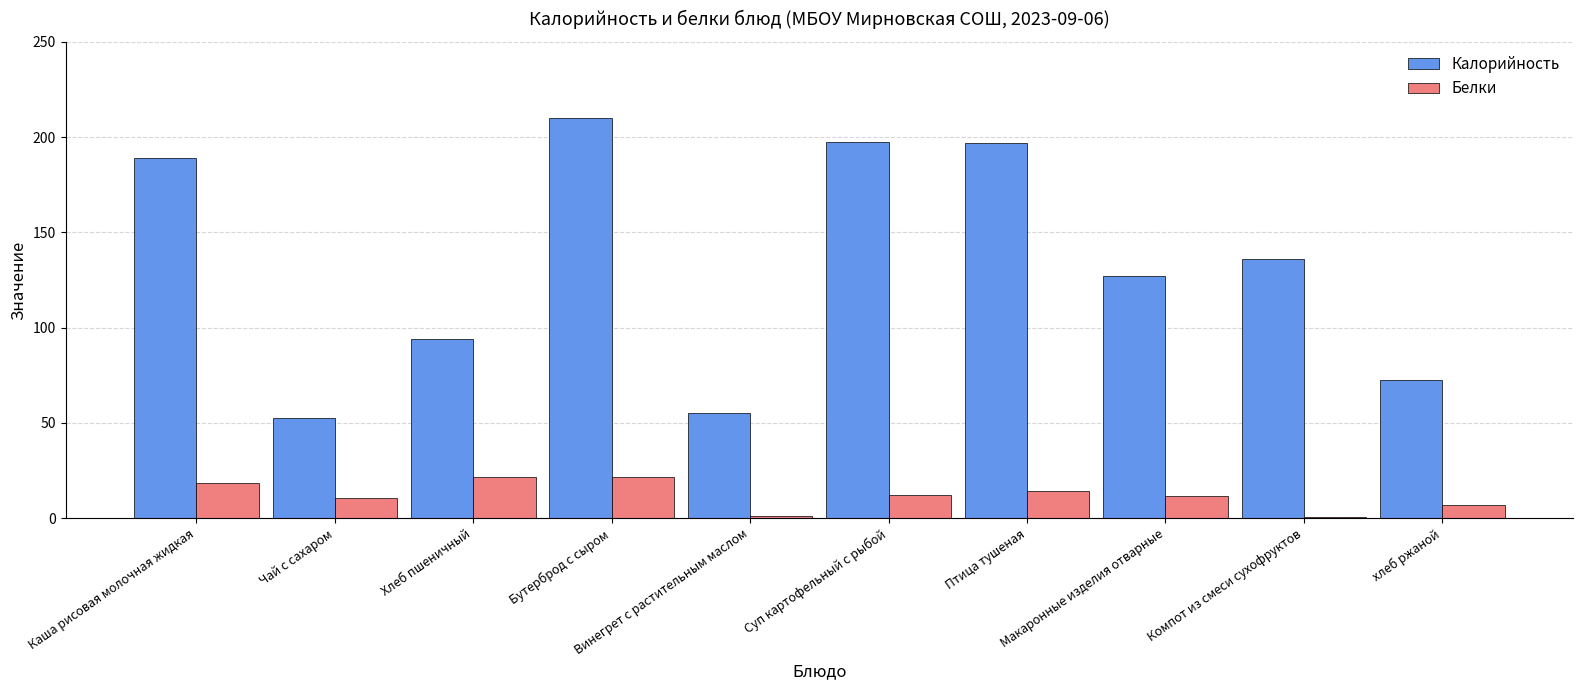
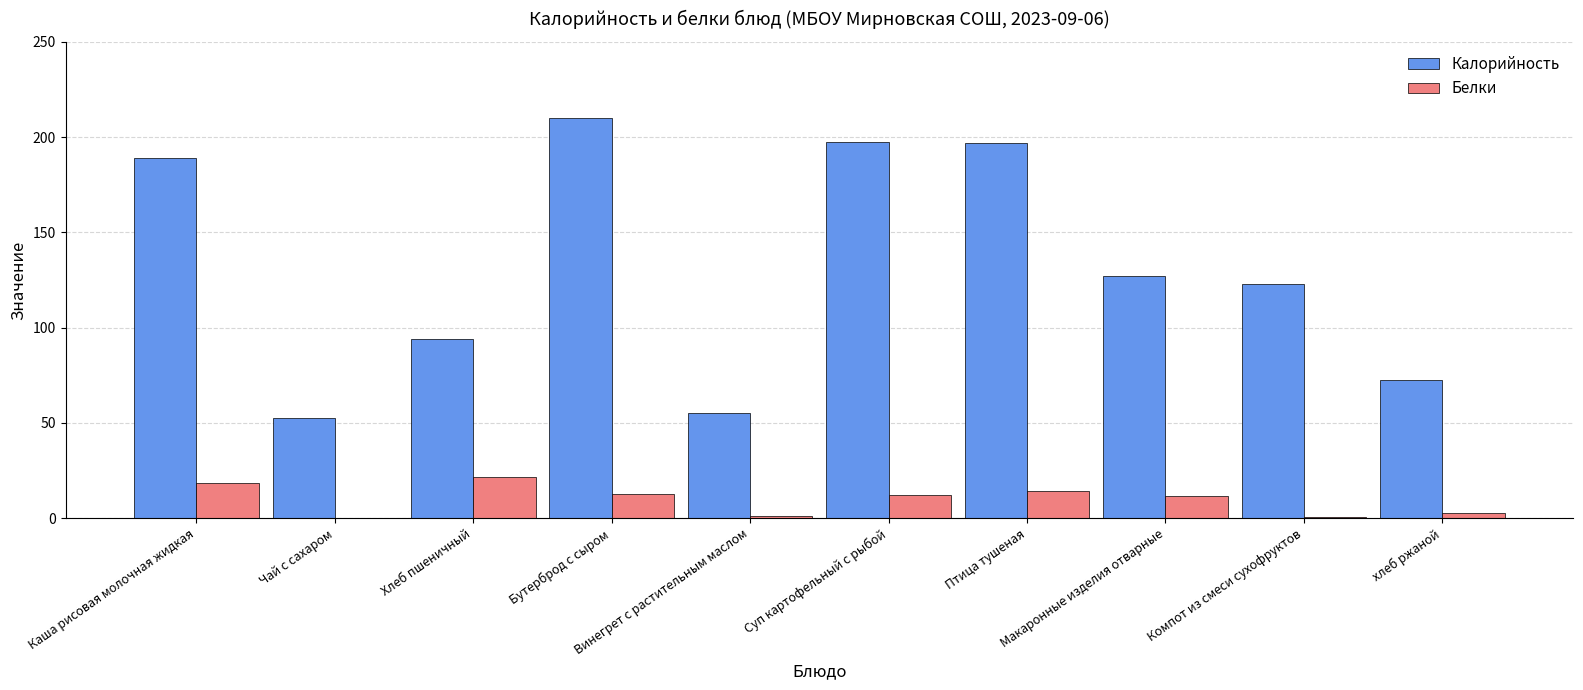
Белки, Чай с сахаром: 10 -> 0
Белки, Бутерброд с сыром: 22 -> 12
Калорийность, Компот из смеси сухофруктов: 136 -> 123
Белки, хлеб ржаной: 7 -> 3
